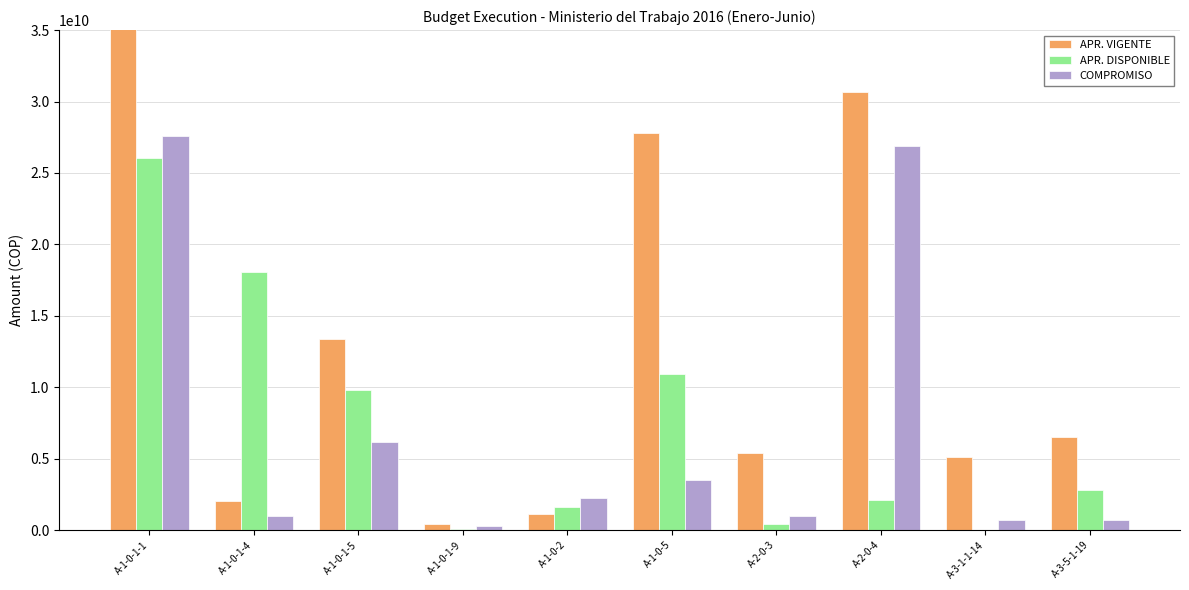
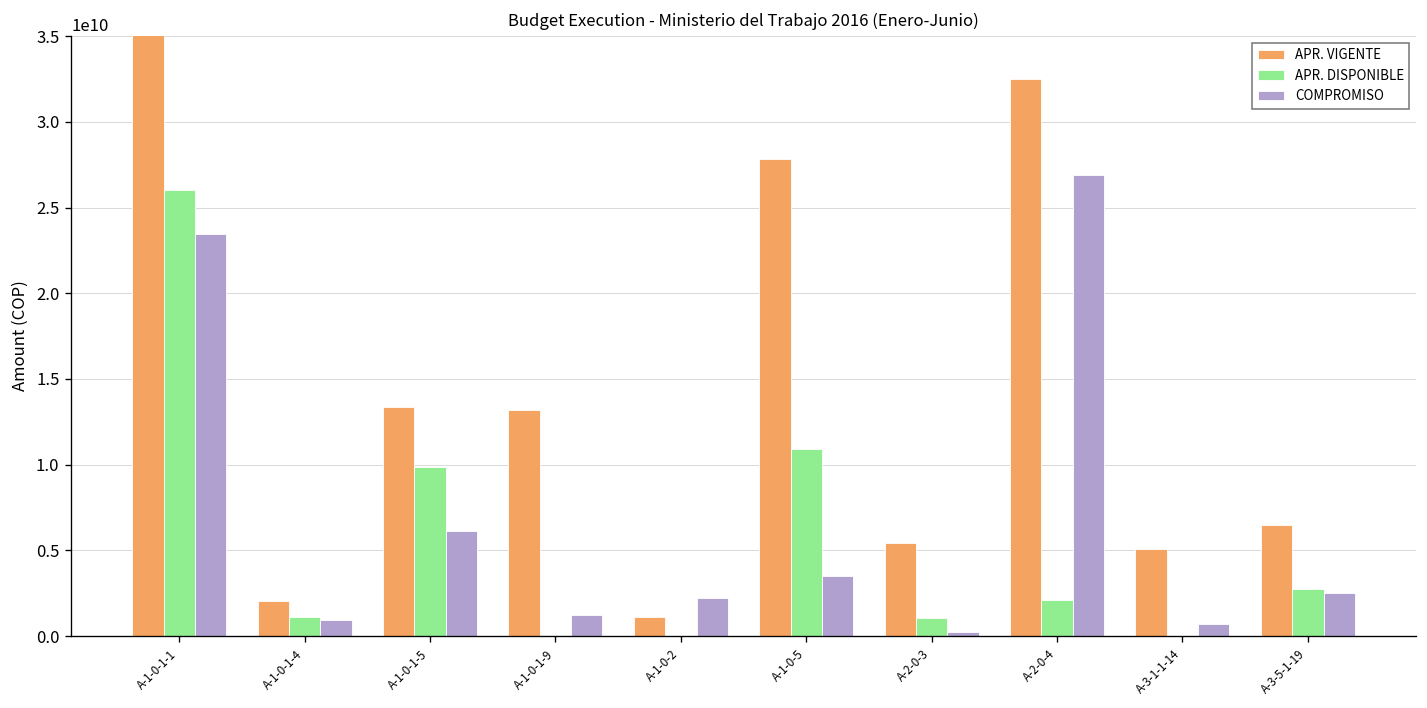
COMPROMISO, A-1-0-1-1: 27600000000 -> 23500000000
APR. DISPONIBLE, A-1-0-1-4: 18100000000 -> 1100000000
APR. VIGENTE, A-1-0-1-9: 400000000 -> 13200000000
COMPROMISO, A-1-0-1-9: 300000000 -> 1200000000
APR. DISPONIBLE, A-1-0-2: 1600000000 -> 0
APR. DISPONIBLE, A-2-0-3: 400000000 -> 1000000000
COMPROMISO, A-2-0-3: 1000000000 -> 200000000
APR. VIGENTE, A-2-0-4: 30600000000 -> 32500000000
COMPROMISO, A-3-5-1-19: 700000000 -> 2500000000
